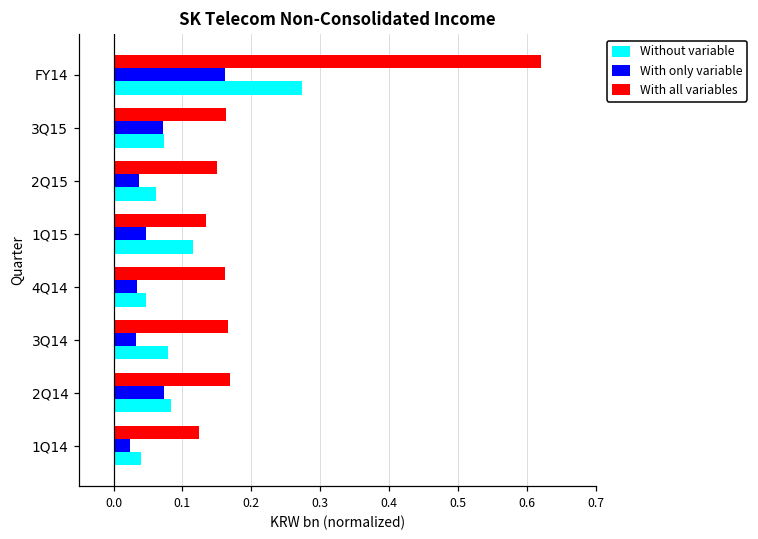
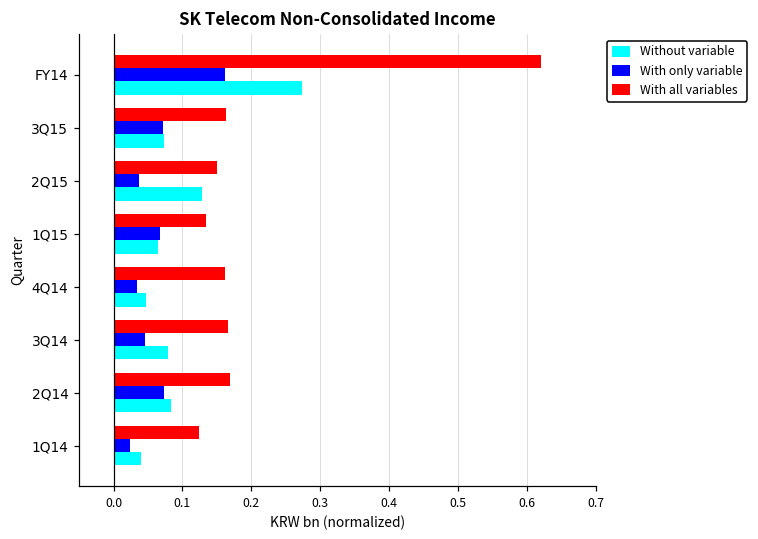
Without variable, 2Q15: 0.06 -> 0.13
With only variable, 1Q15: 0.05 -> 0.07
Without variable, 1Q15: 0.12 -> 0.06
With only variable, 3Q14: 0.03 -> 0.05
